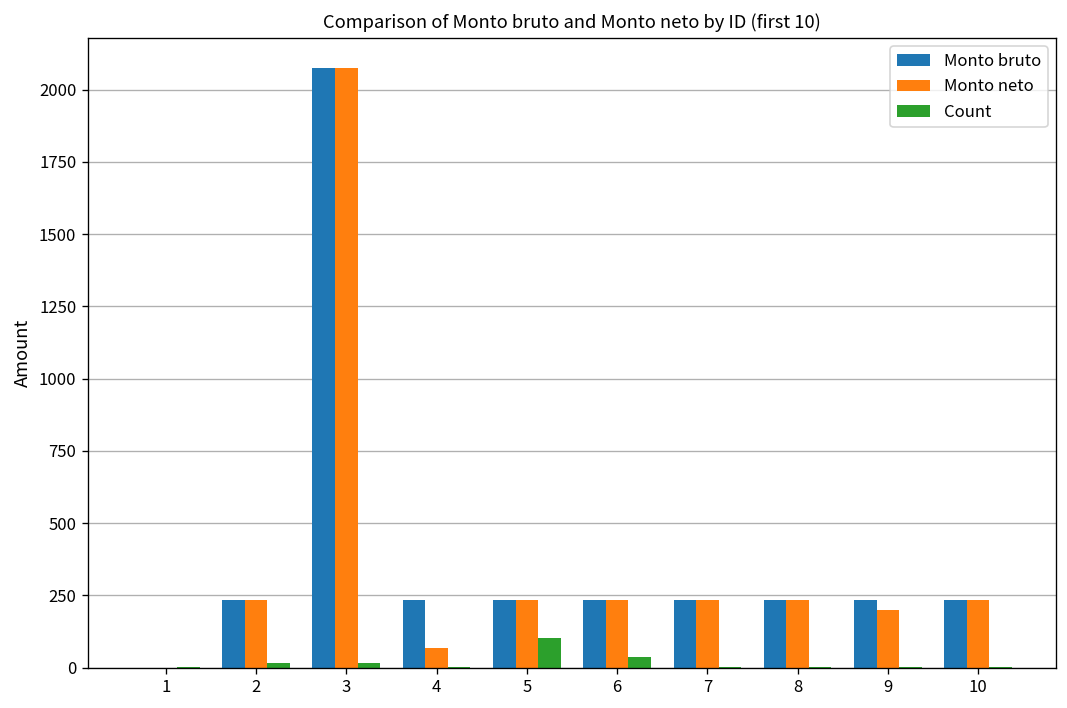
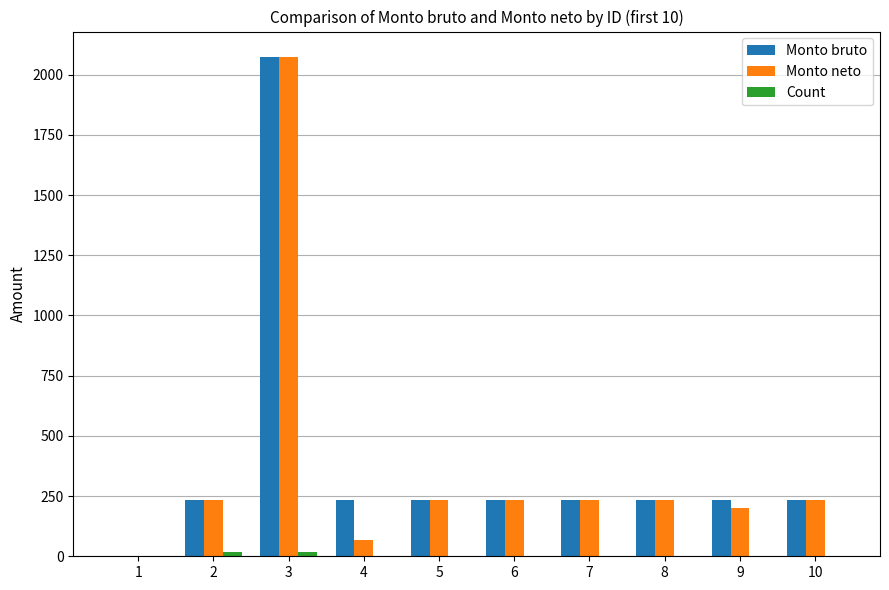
Count, 5: 100 -> 0
Count, 6: 40 -> 0
